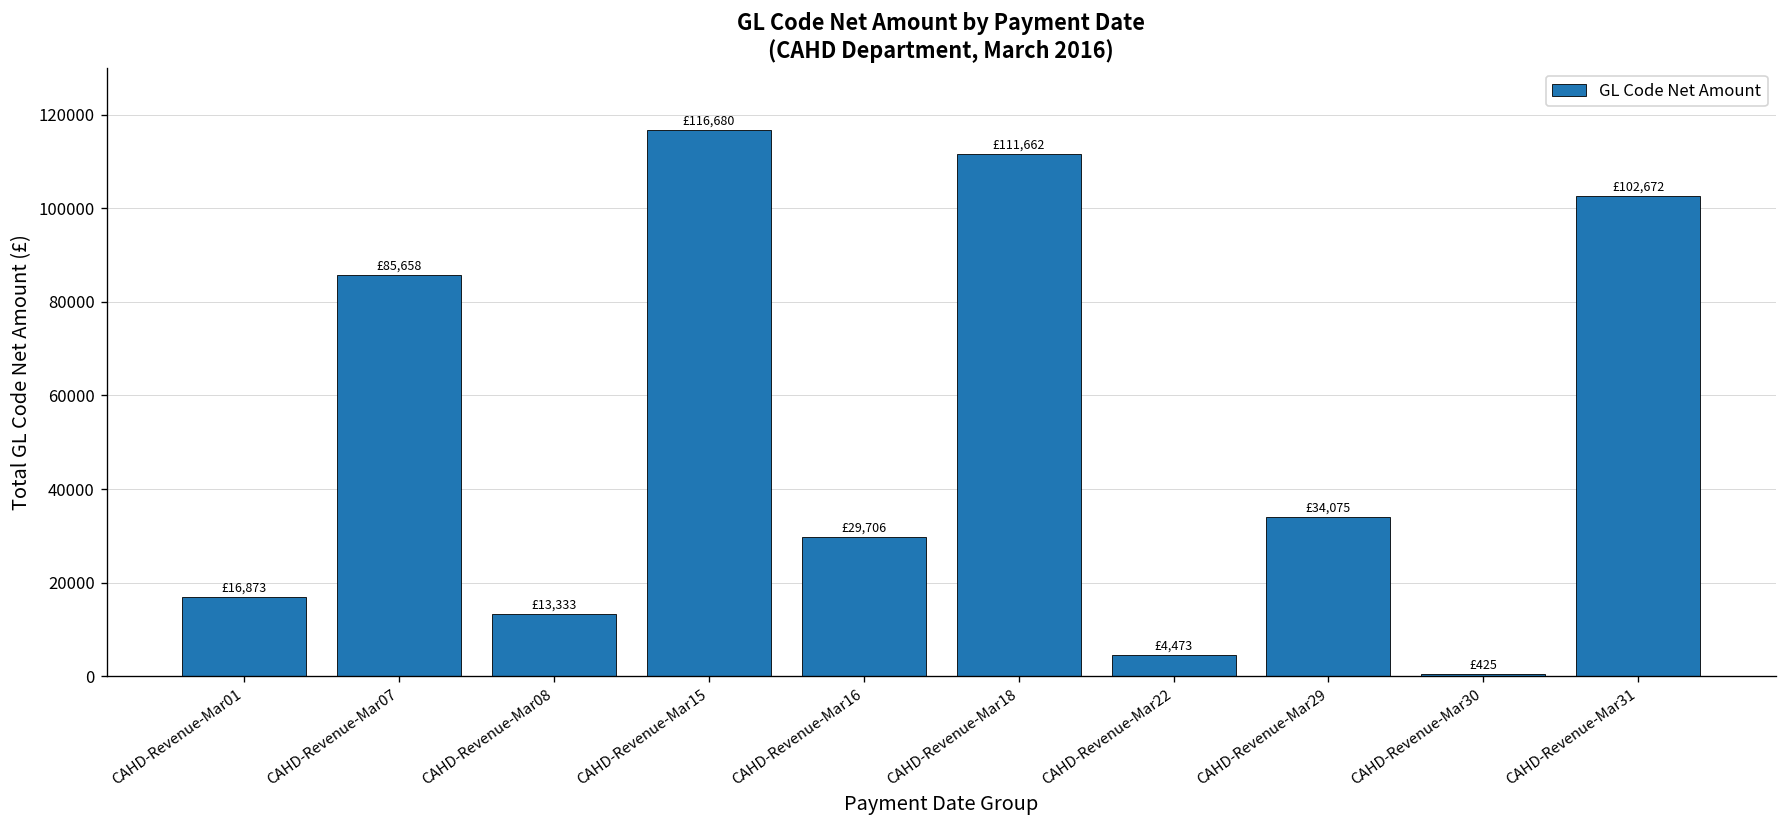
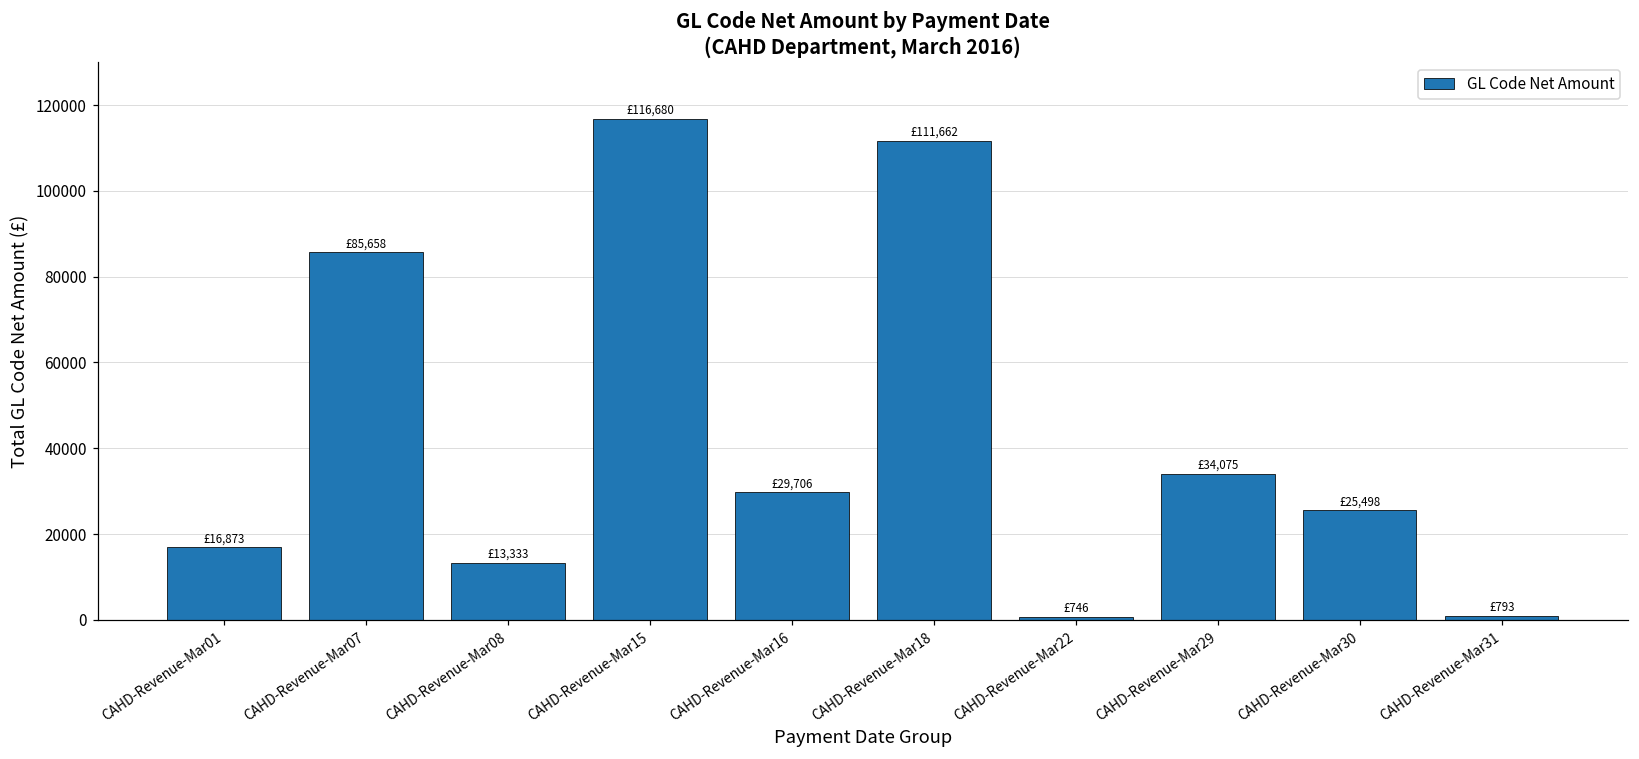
CAHD-Revenue-Mar22: £4,473 -> £746
CAHD-Revenue-Mar30: £425 -> £25,498
CAHD-Revenue-Mar31: £102,672 -> £793
